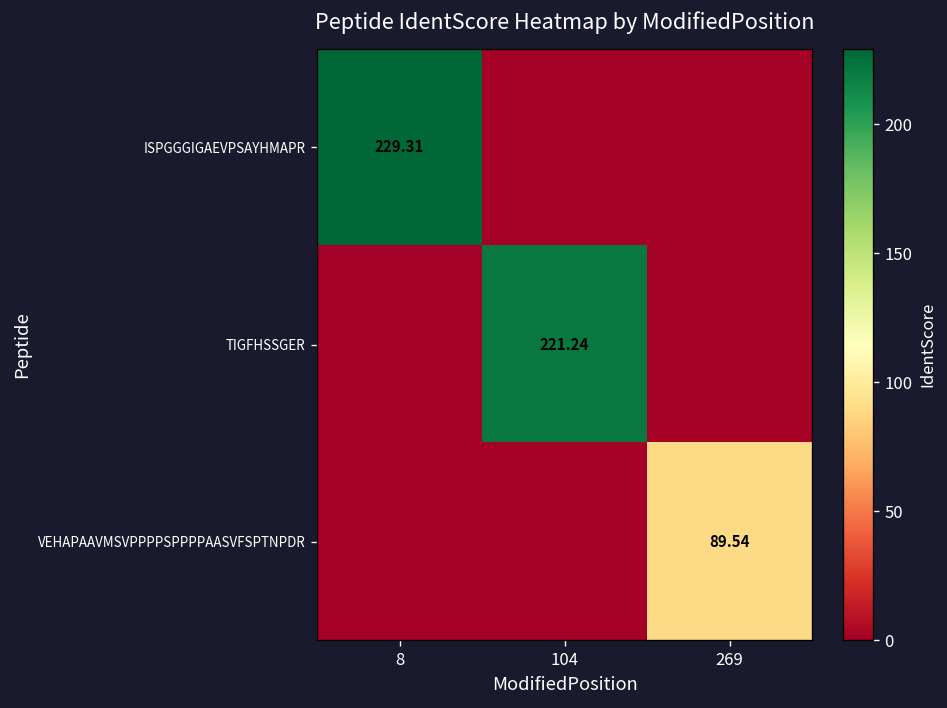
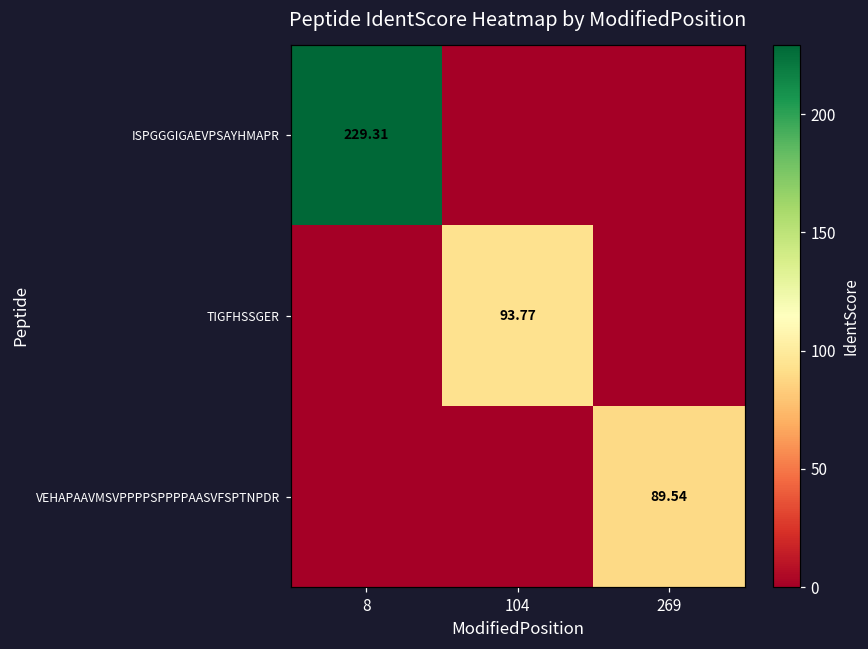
TIGFHSSGER, 104: 221.24 -> 93.77
